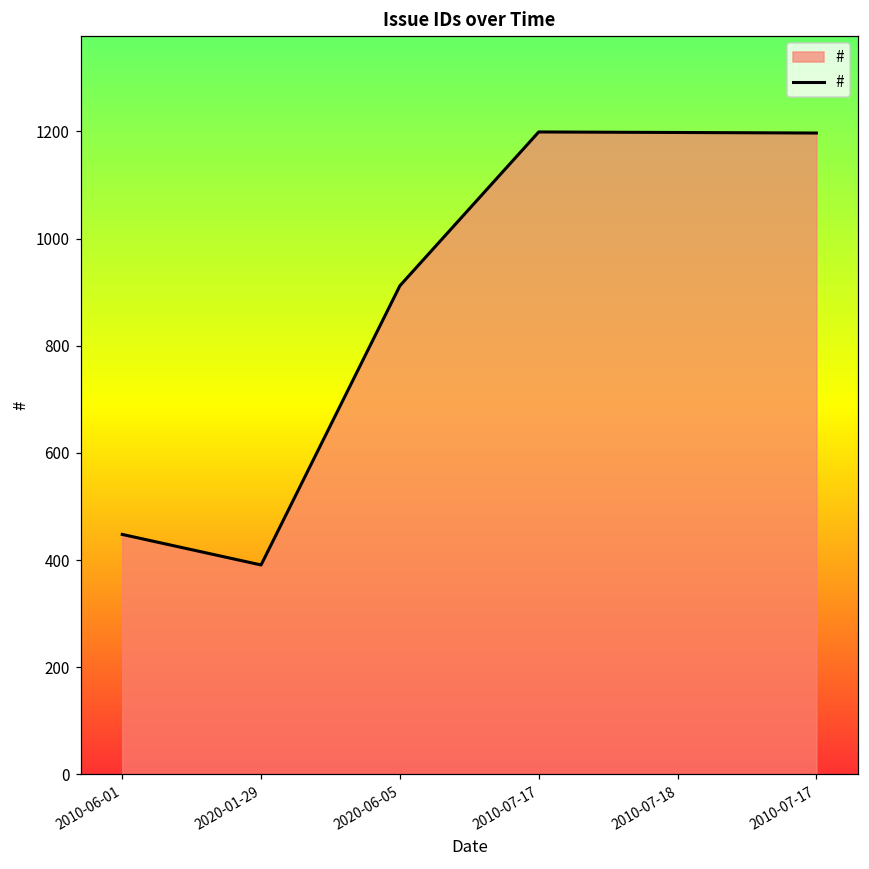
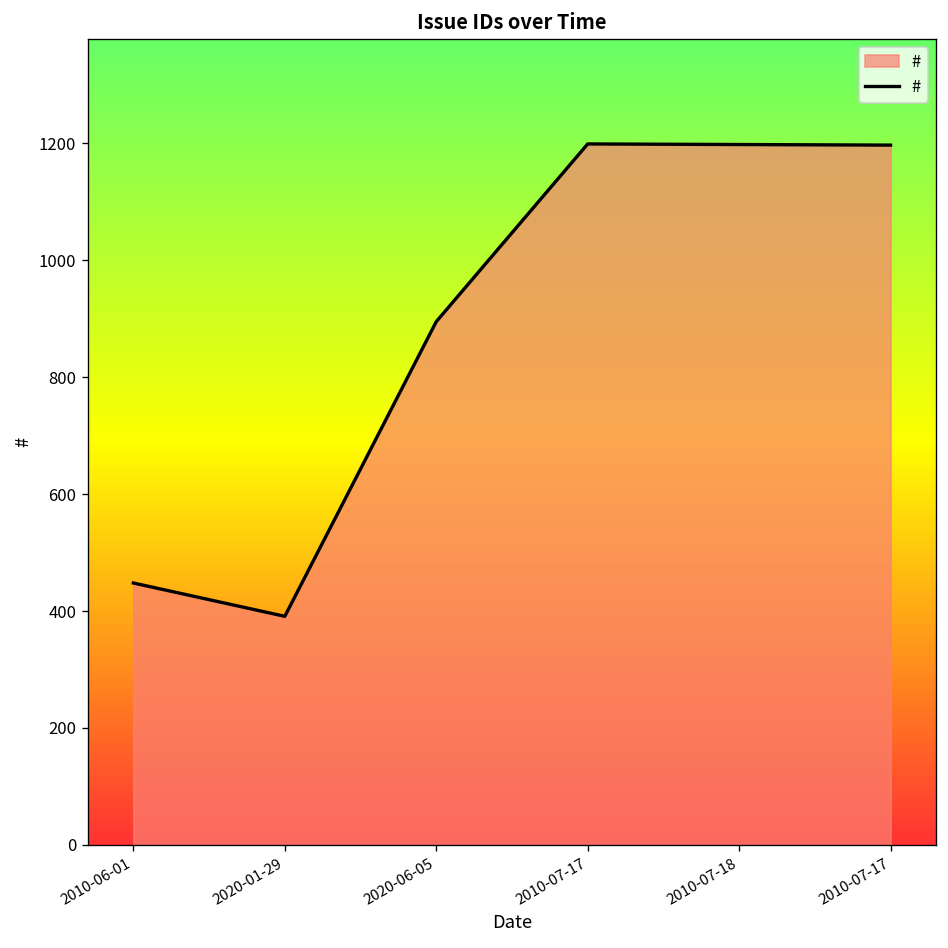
2020-06-05: 910 -> 900
